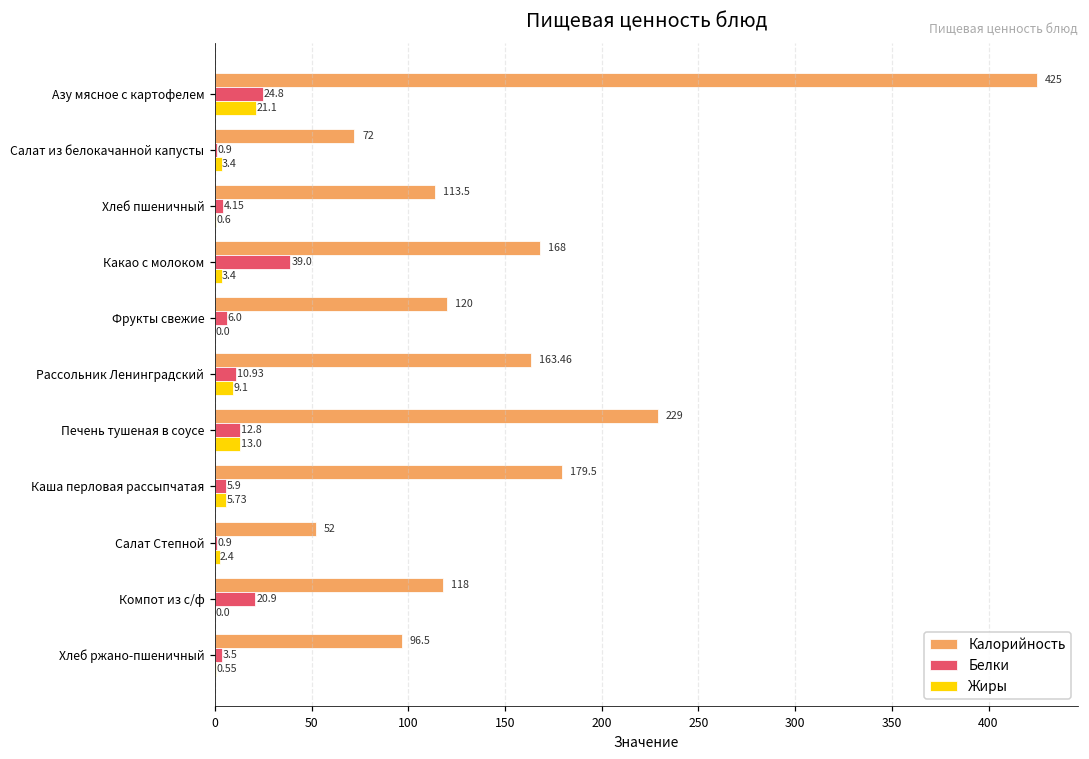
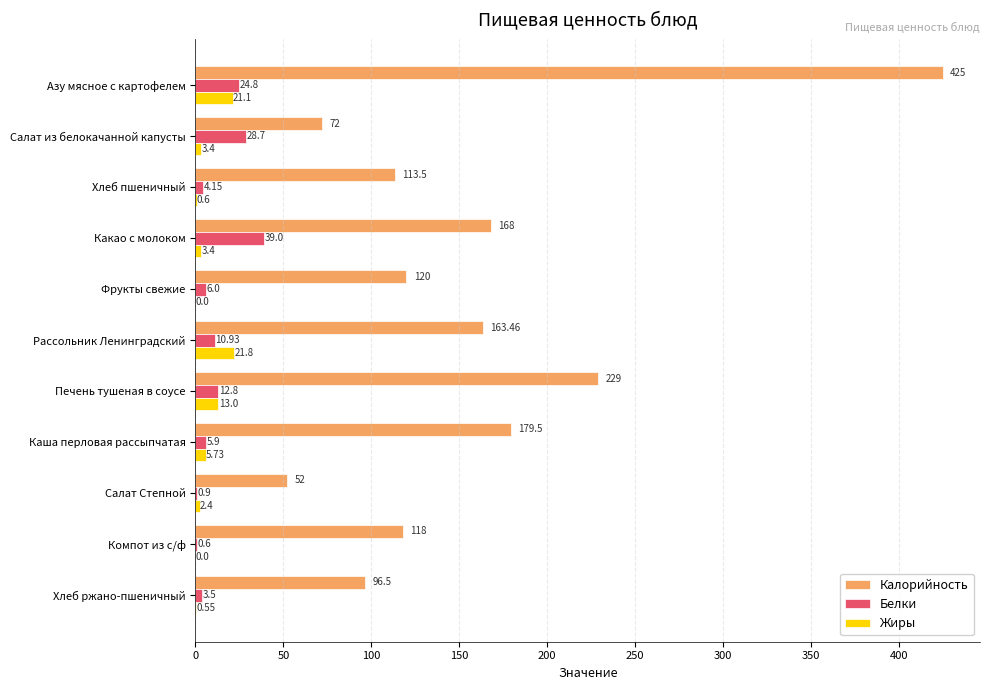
Белки, Салат из белокачанной капусты: 0.9 -> 28.7
Жиры, Рассольник Ленинградский: 9.1 -> 21.8
Белки, Компот из с/ф: 20.9 -> 0.6
